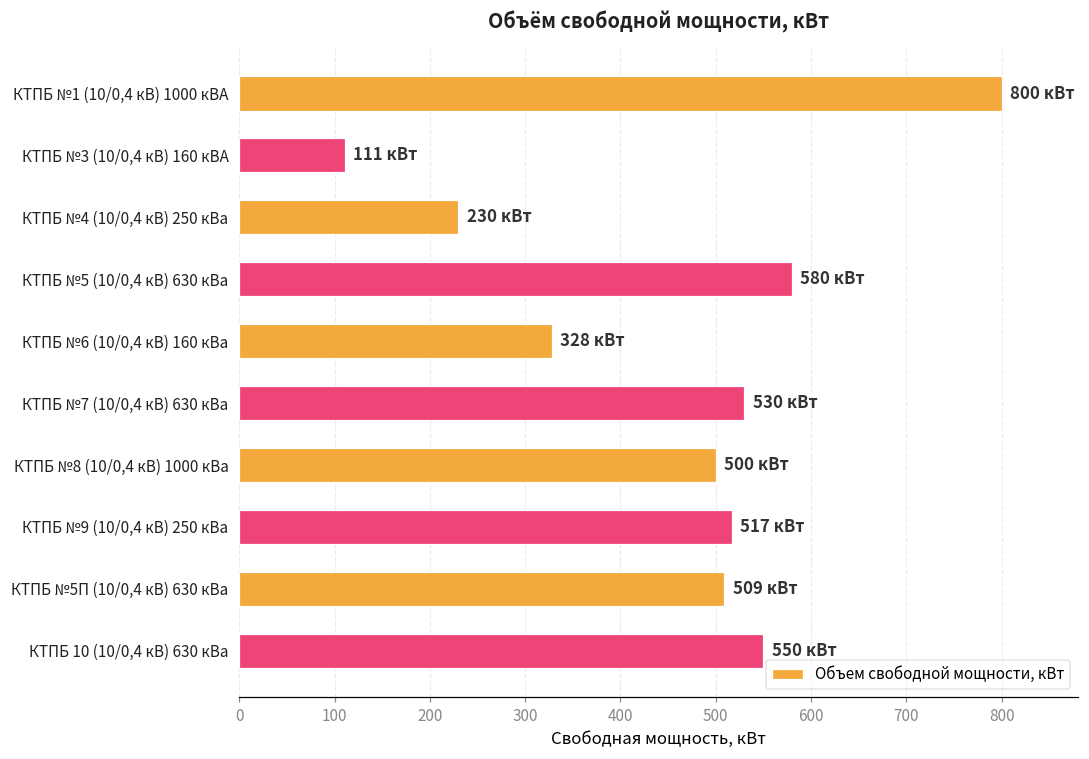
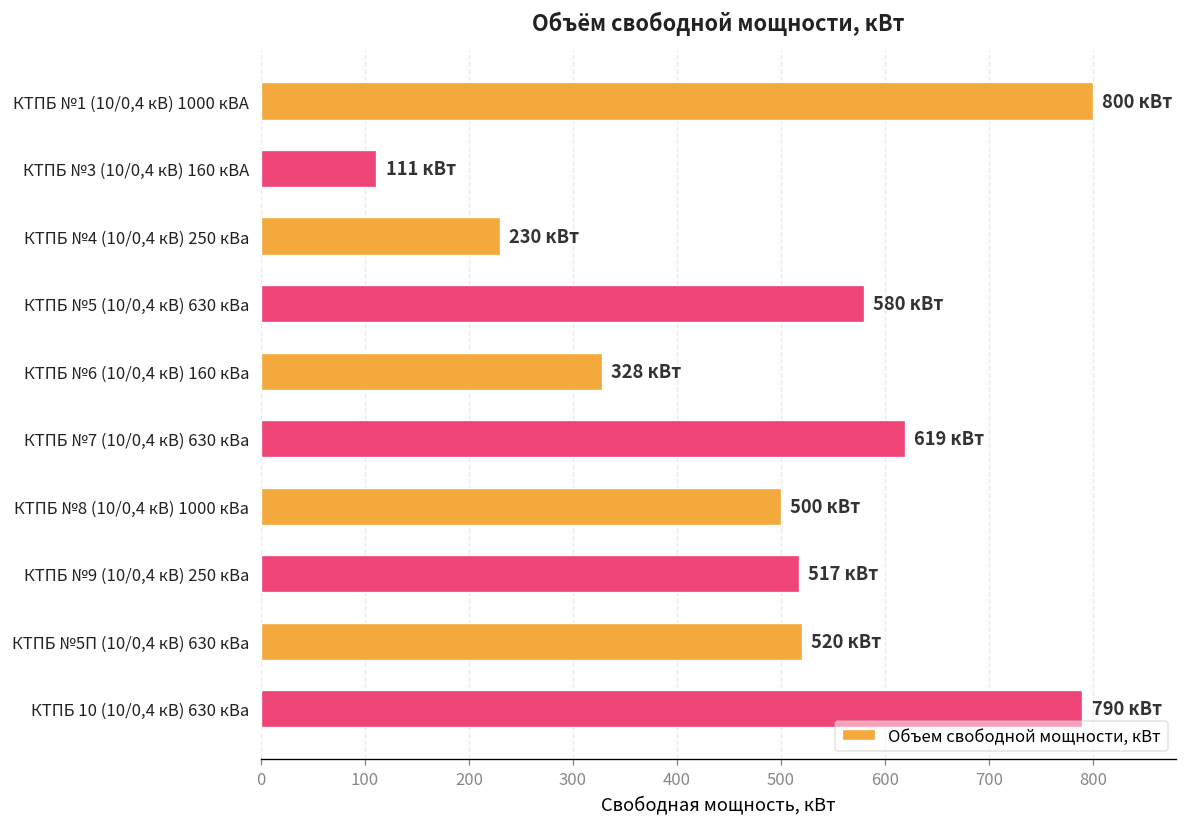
КТПБ №7 (10/0,4 кВ) 630 кВа: 530 -> 619
КТПБ №5П (10/0,4 кВ) 630 кВа: 509 -> 520
КТПБ 10 (10/0,4 кВ) 630 кВа: 550 -> 790
